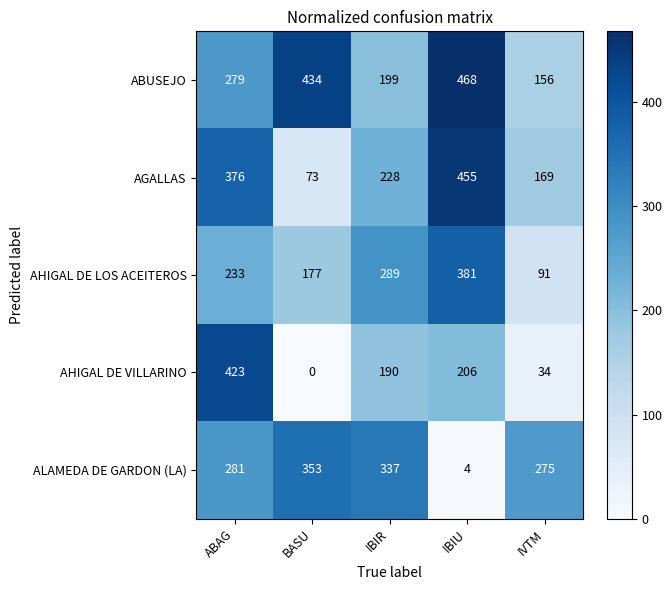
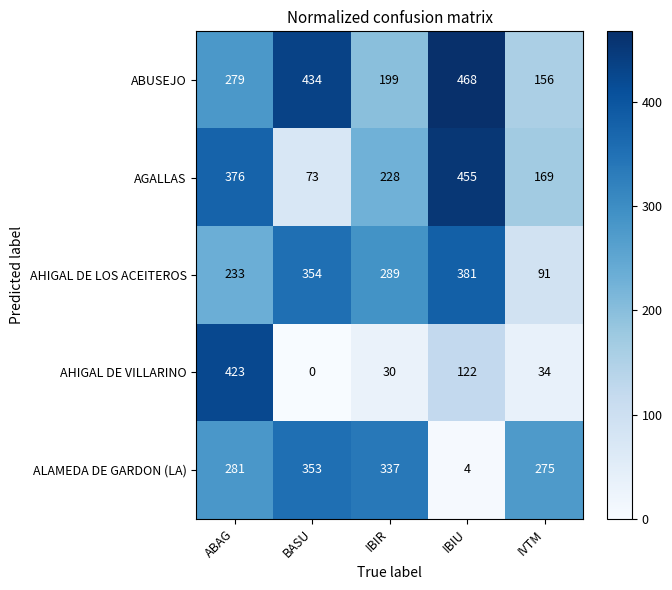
AHIGAL DE LOS ACEITEROS, BASU: 177 -> 354
AHIGAL DE VILLARINO, IBIR: 190 -> 30
AHIGAL DE VILLARINO, IBIU: 206 -> 122
